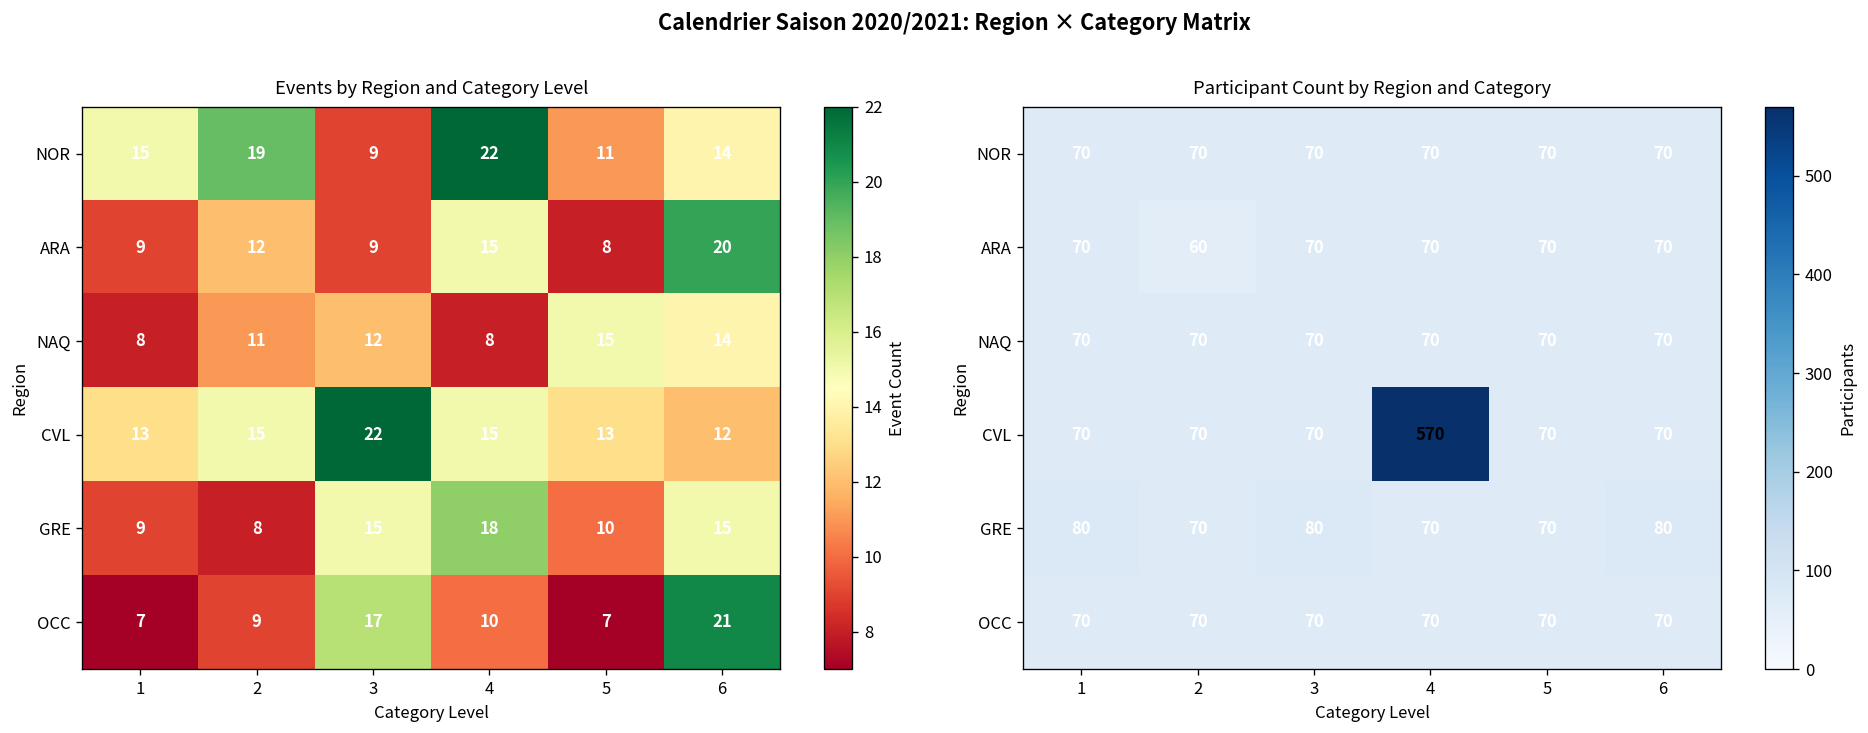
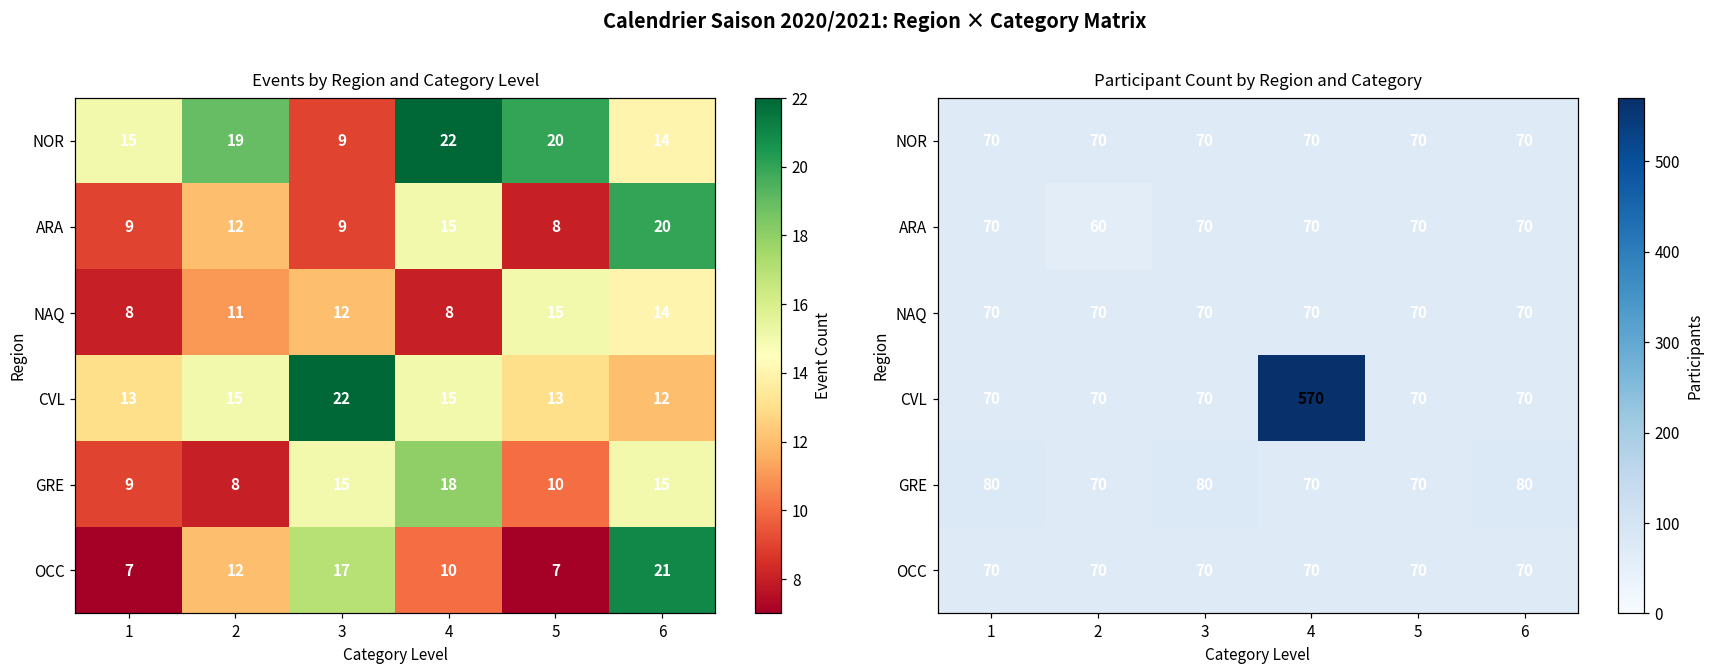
Events by Region and Category Level, NOR, 5: 11 -> 20
Events by Region and Category Level, OCC, 2: 9 -> 12
